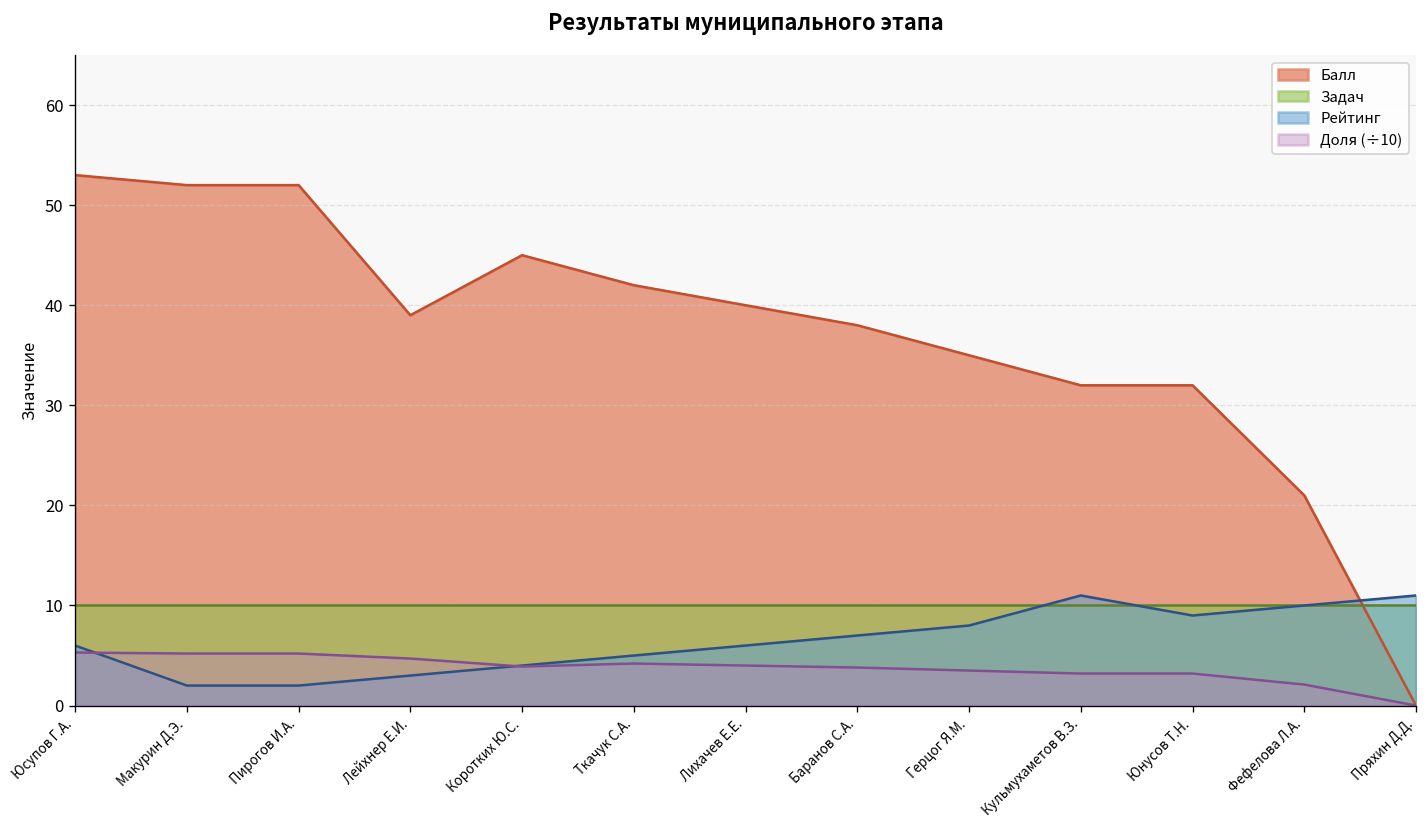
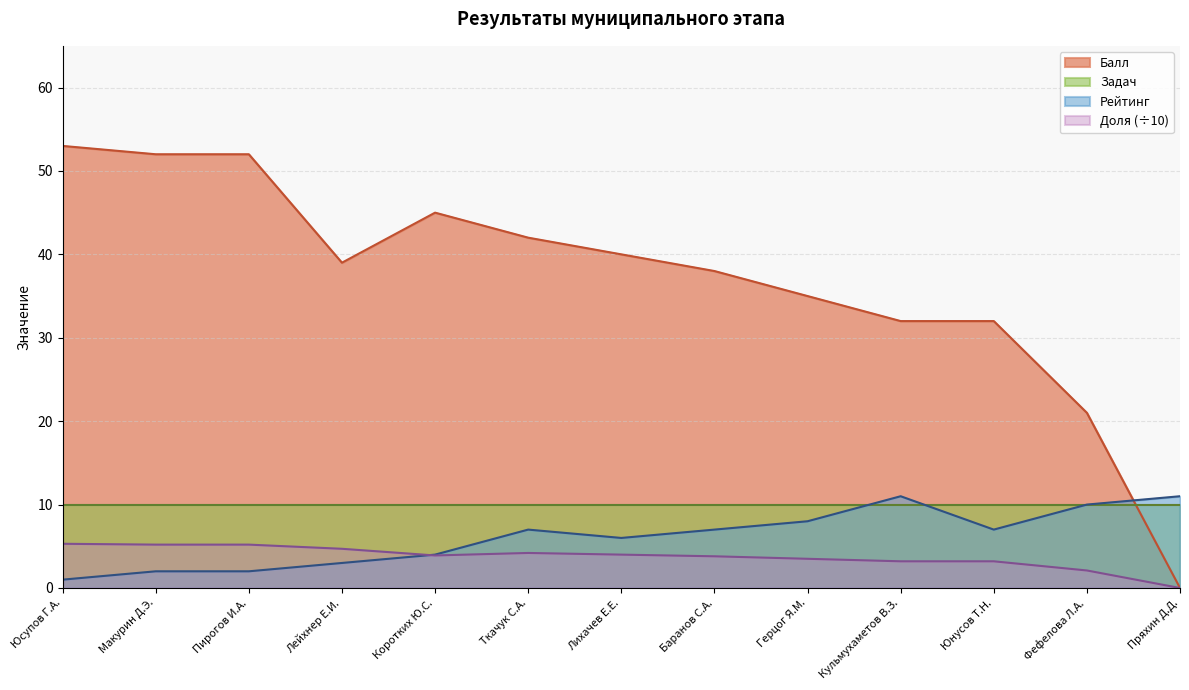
Рейтинг, Юсупов Г.А.: 6 -> 1
Рейтинг, Ткачук С.А.: 5 -> 7
Рейтинг, Юнусов Т.Н.: 9 -> 7
